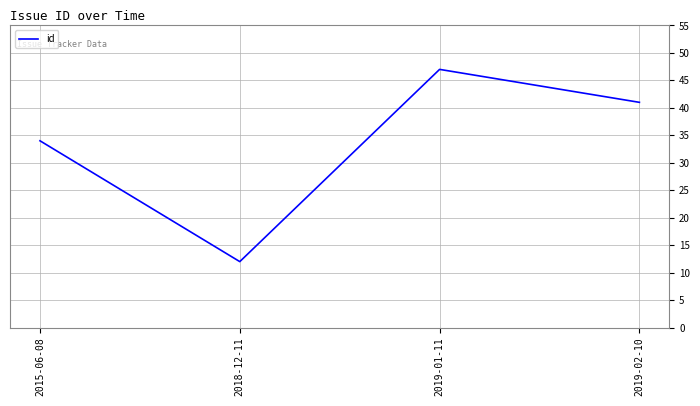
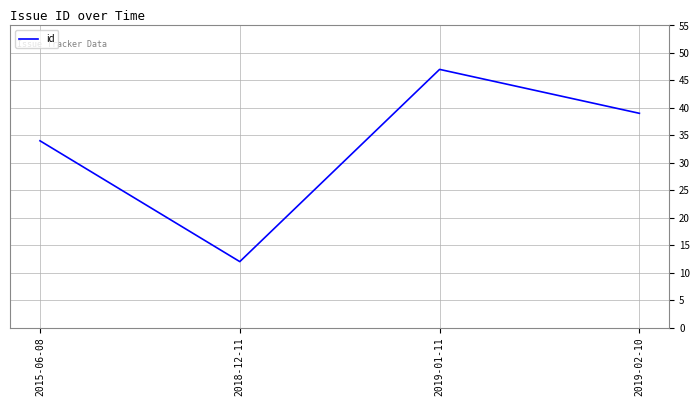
2019-02-10: 41 -> 39
